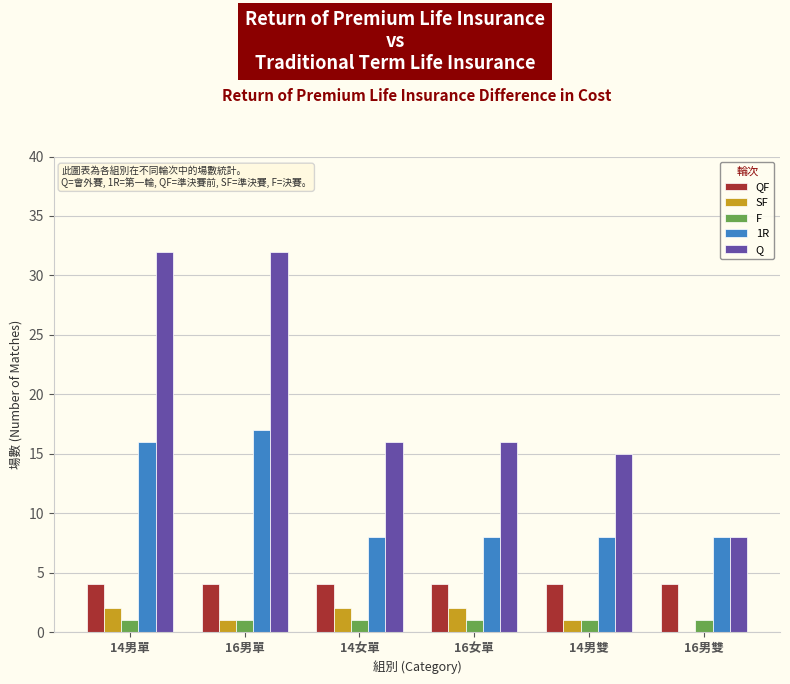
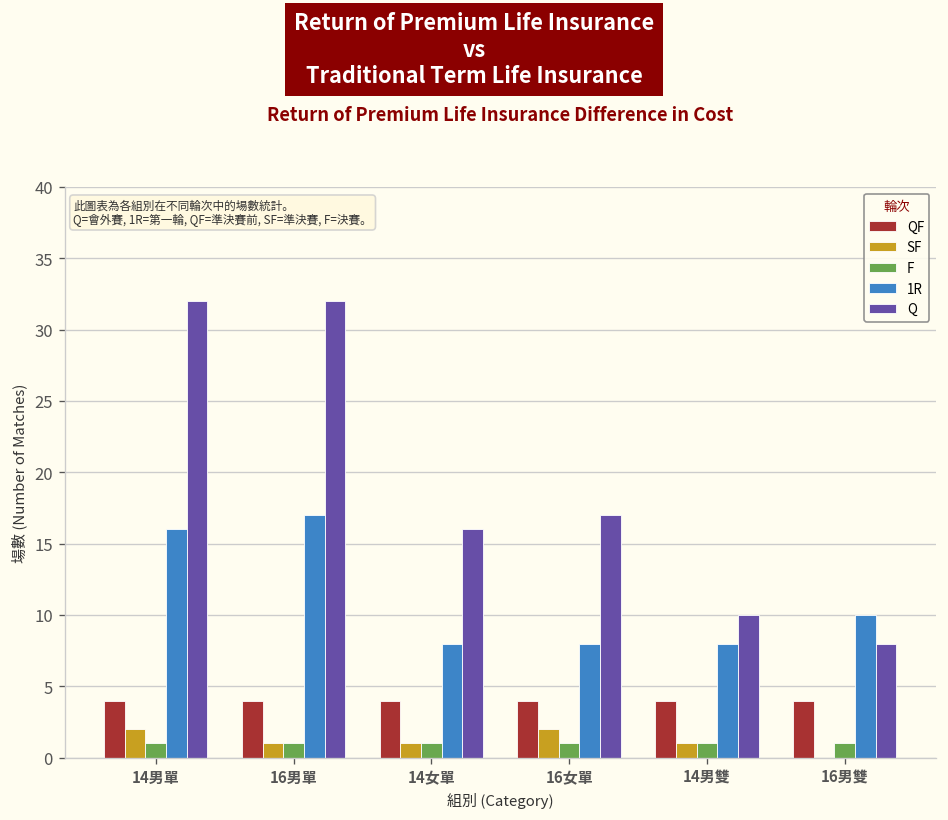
SF, 14女單: 2 -> 1
Q, 16女單: 16 -> 17
Q, 14男雙: 15 -> 10
1R, 16男雙: 8 -> 10
